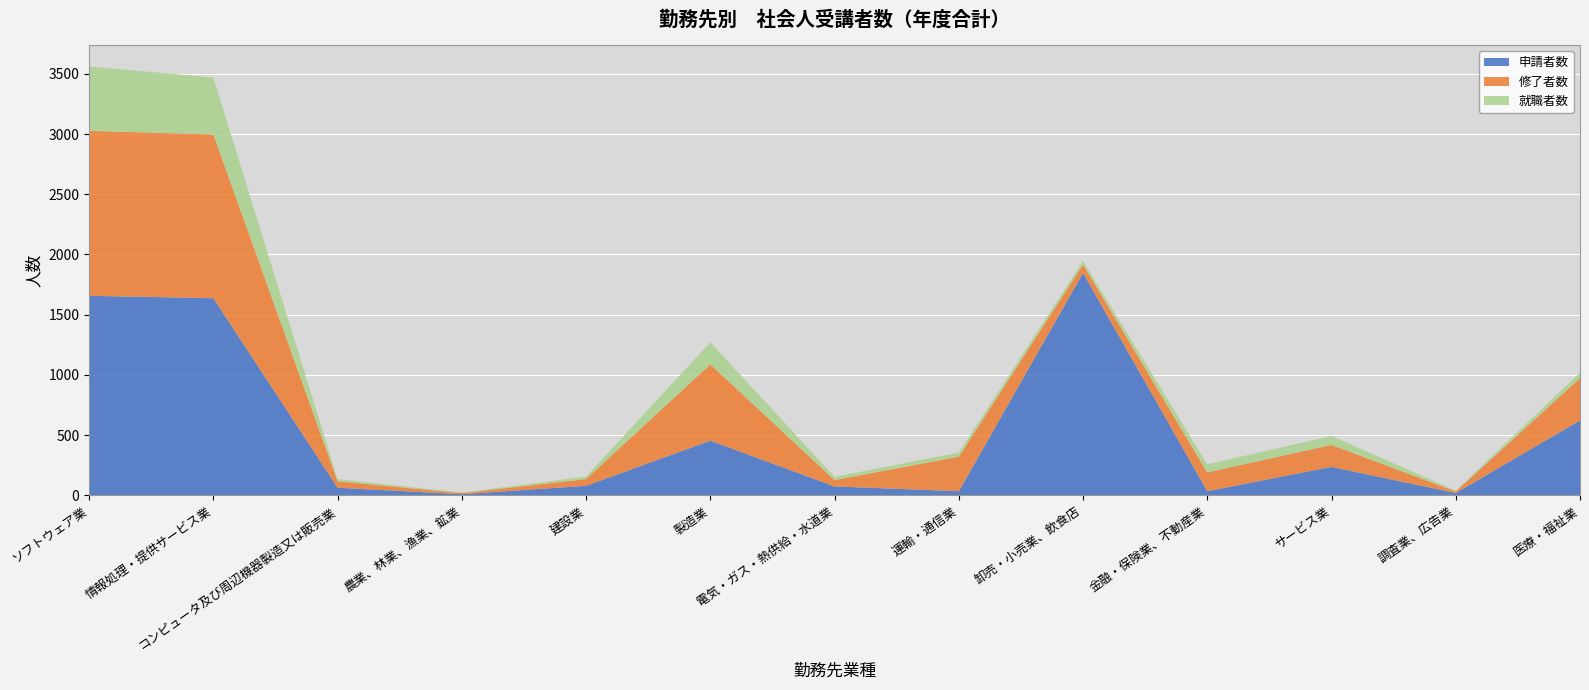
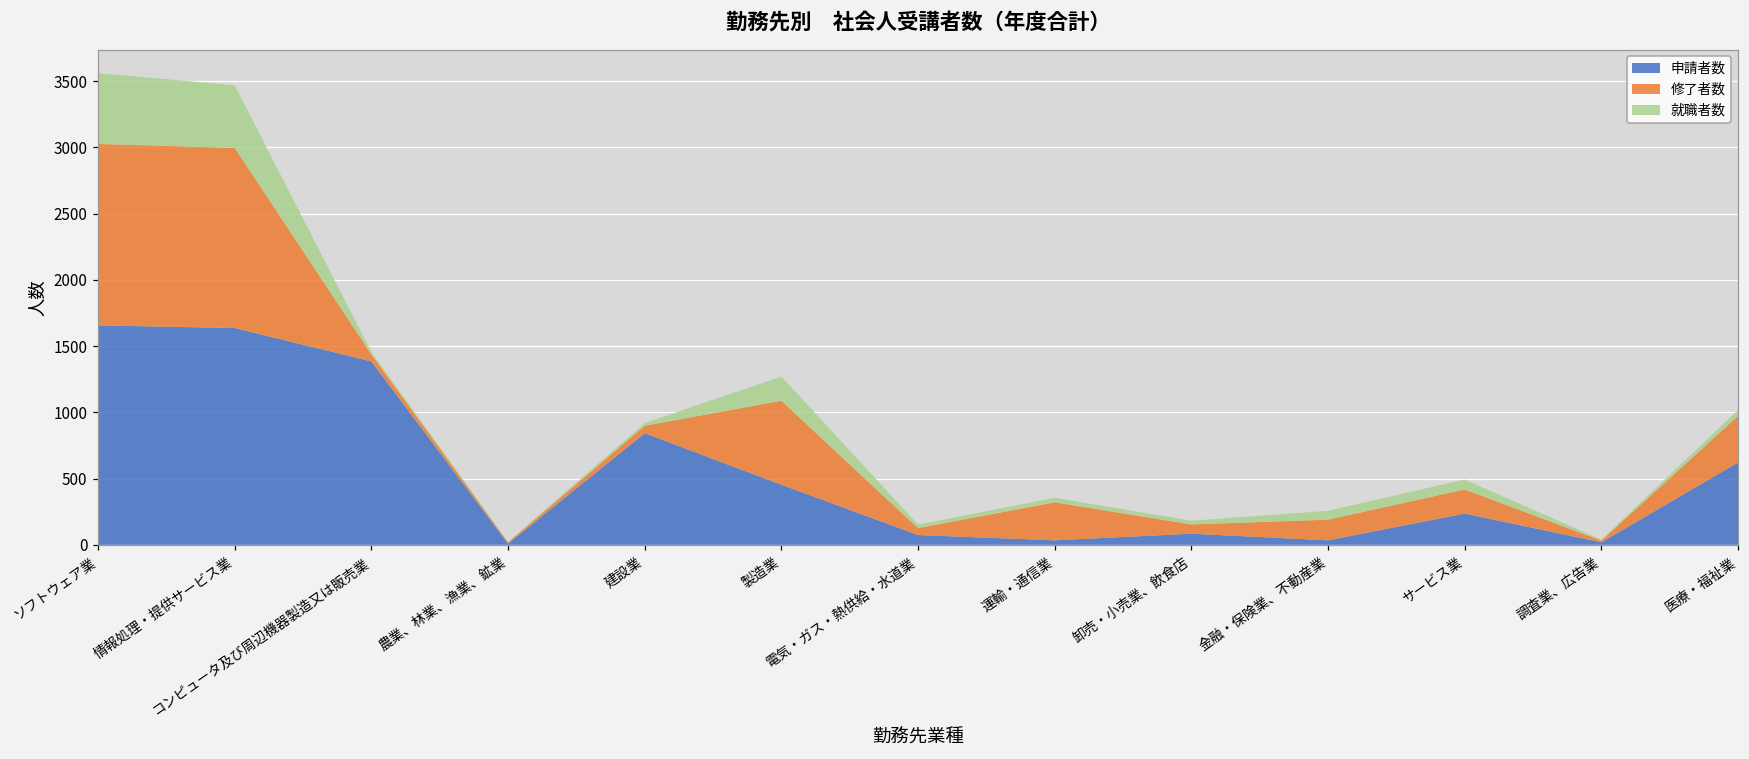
申請者数, コンピュータ及び周辺機器製造又は販売業: 60 -> 1390
申請者数, 建設業: 80 -> 840
申請者数, 卸売・小売業、飲食店: 1850 -> 80
